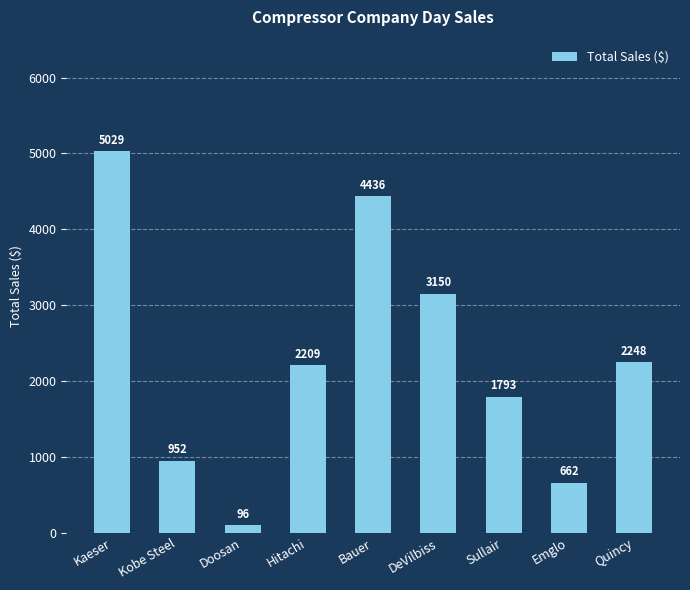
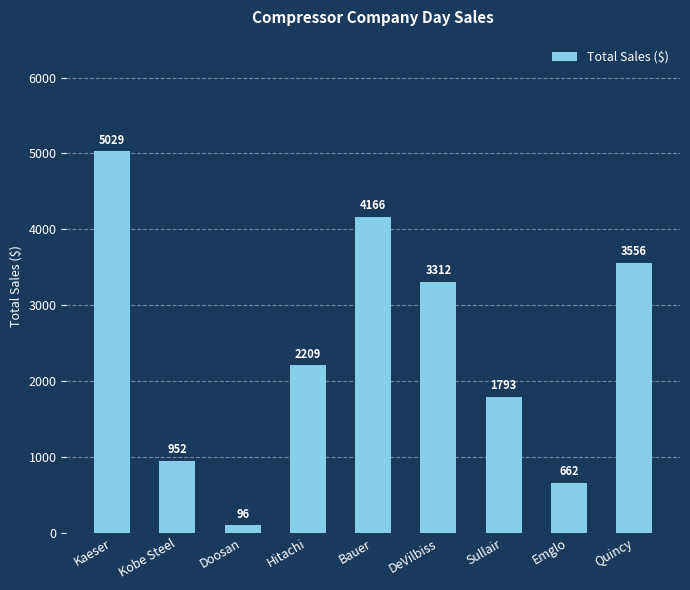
Bauer: 4436 -> 4166
DeVilbiss: 3150 -> 3312
Quincy: 2248 -> 3556
